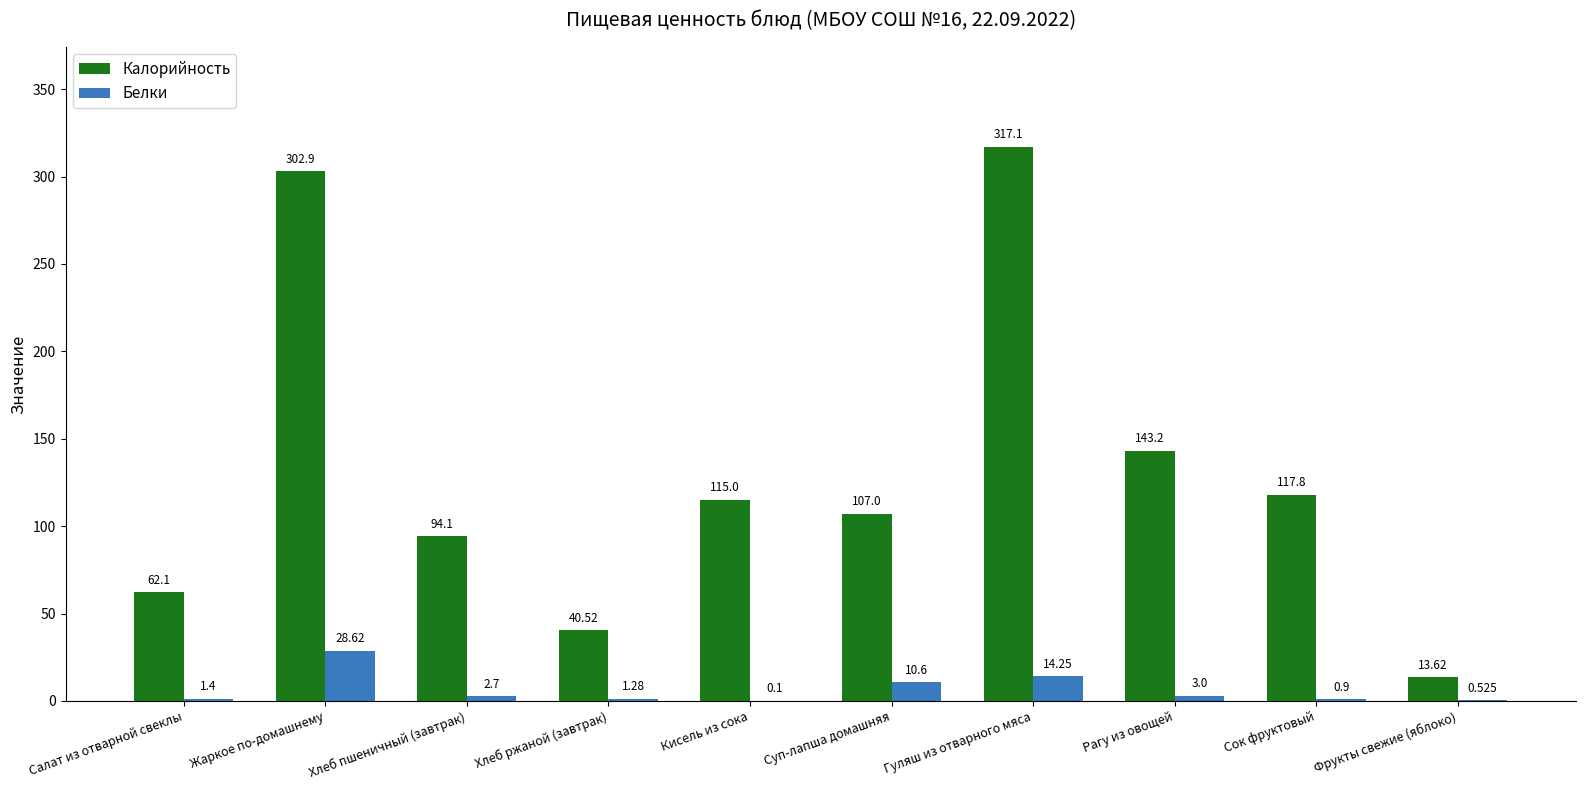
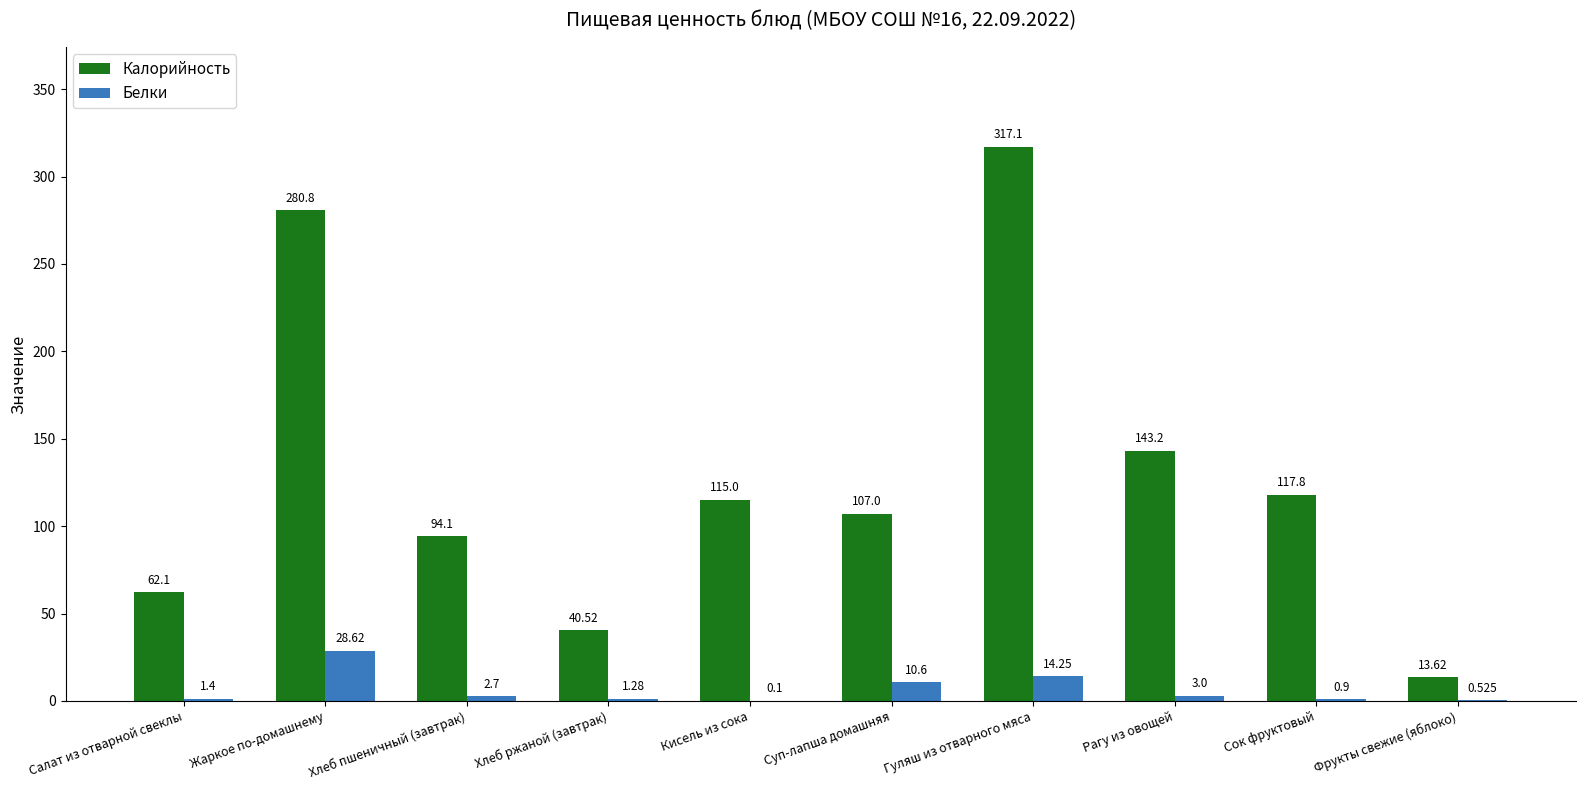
Калорийность, Жаркое по-домашнему: 302.9 -> 280.8
